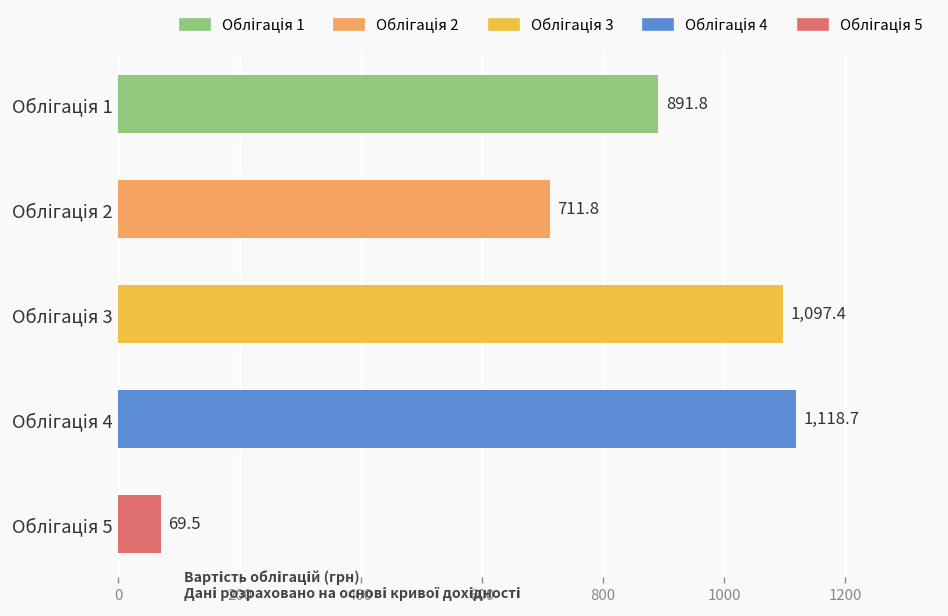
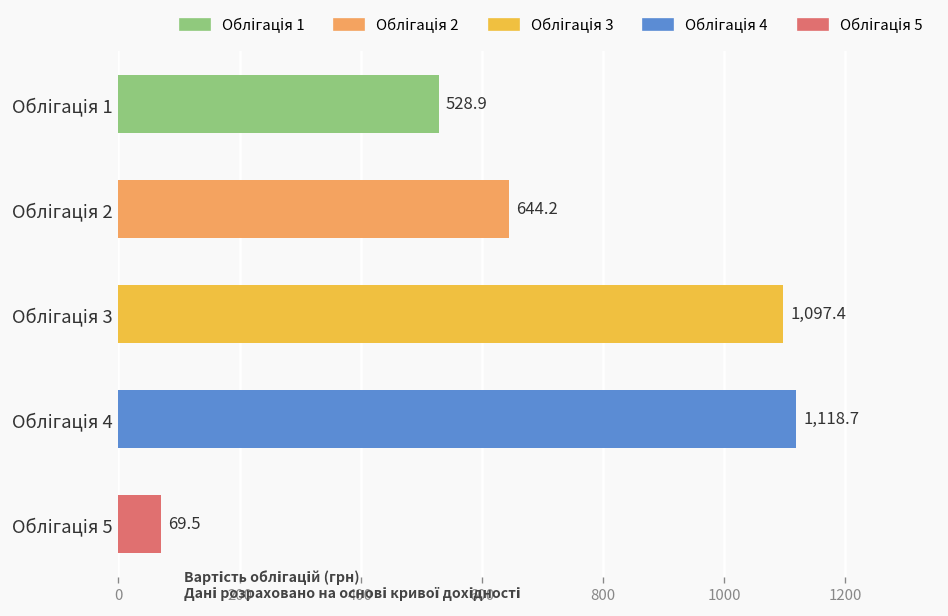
Облігація 1: 891.8 -> 528.9
Облігація 2: 711.8 -> 644.2
